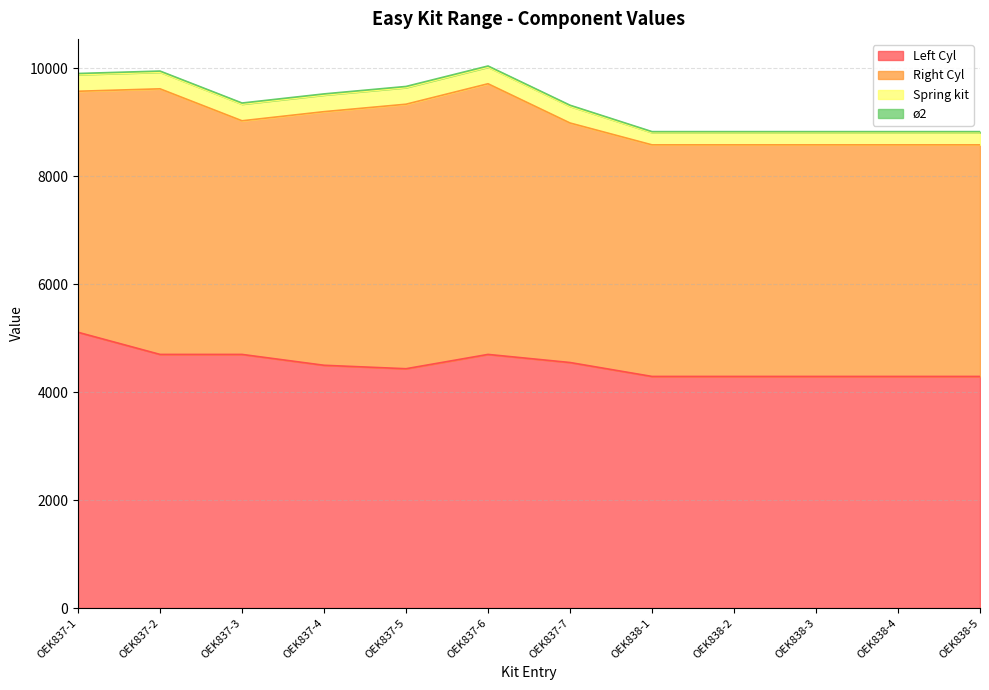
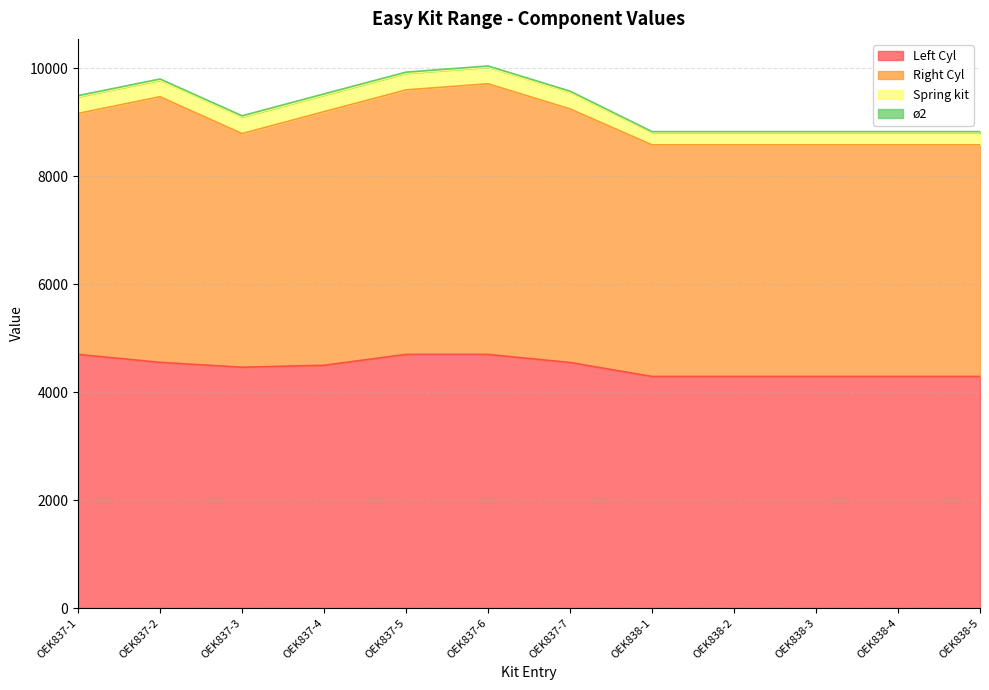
Left Cyl, OEK837-1: 5100 -> 4700
Left Cyl, OEK837-2: 4700 -> 4600
Left Cyl, OEK837-3: 4700 -> 4500
Left Cyl, OEK837-5: 4400 -> 4700
Right Cyl, OEK837-7: 4400 -> 4700
